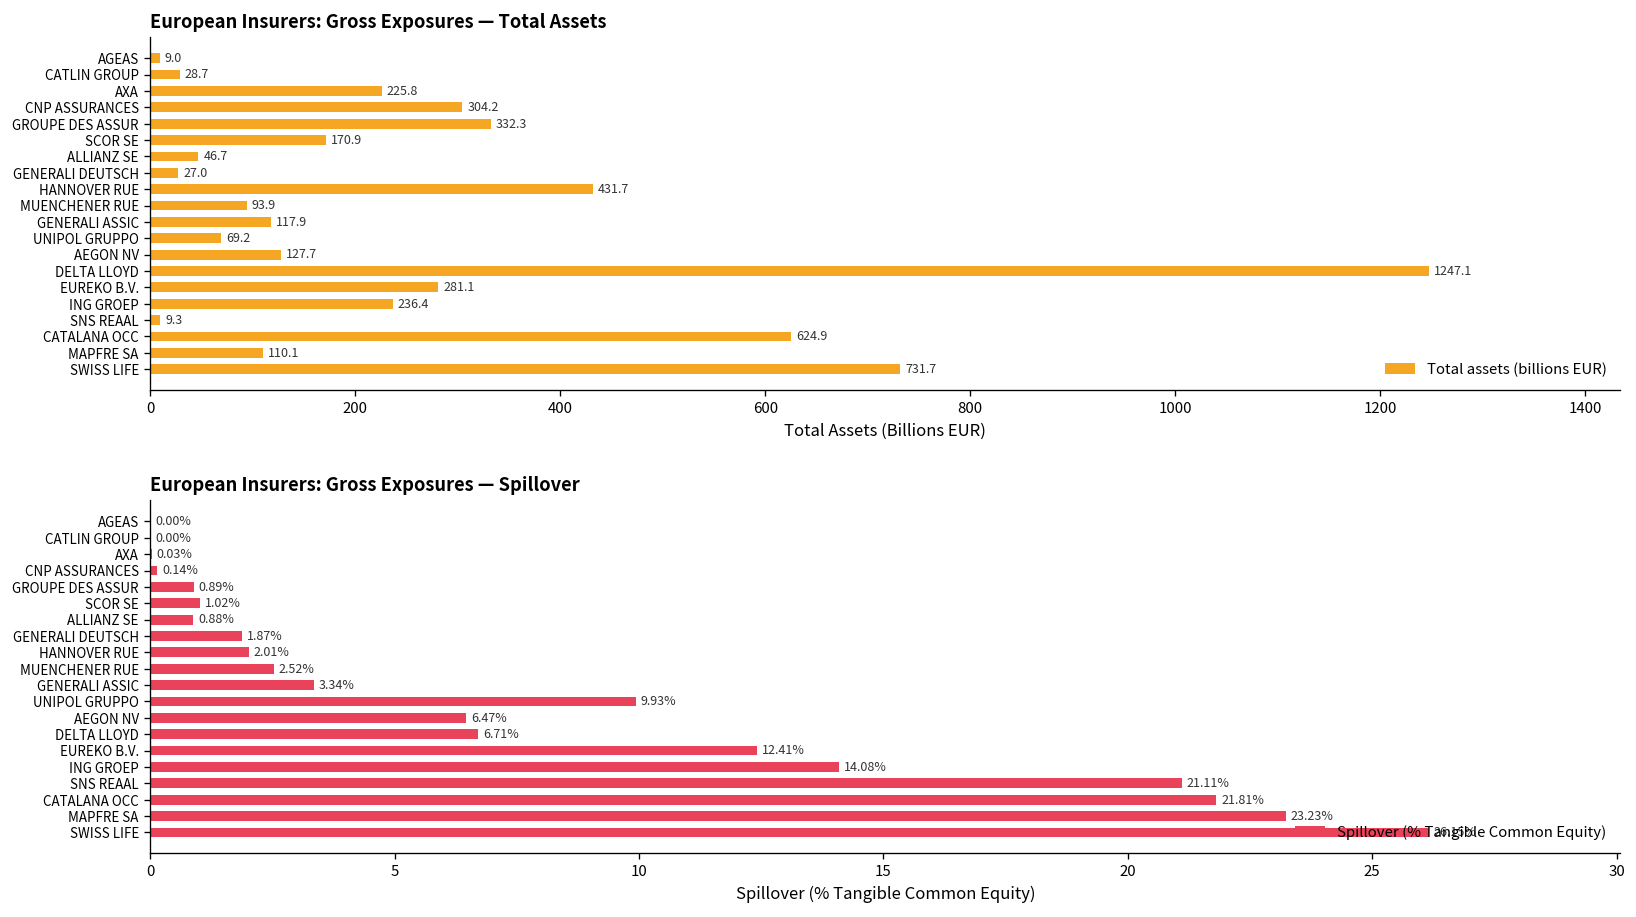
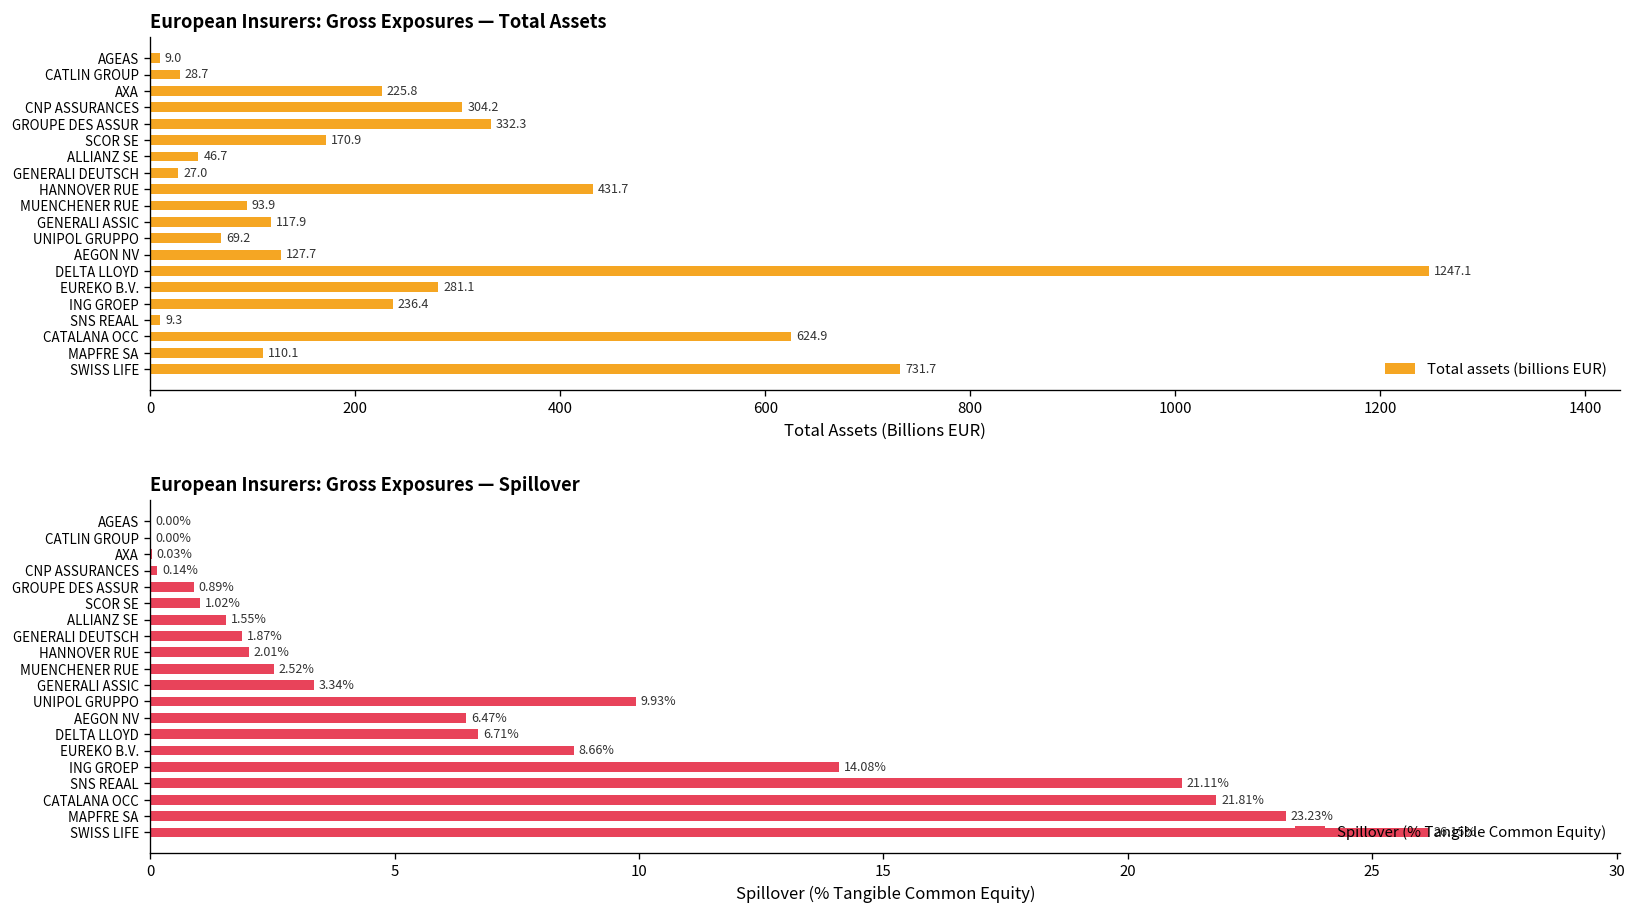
European Insurers: Gross Exposures — Spillover, ALLIANZ SE: 0.88% -> 1.55%
European Insurers: Gross Exposures — Spillover, EUREKO B.V.: 12.41% -> 8.66%
